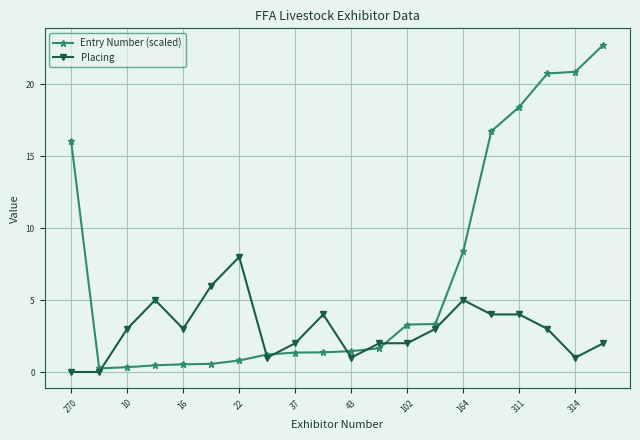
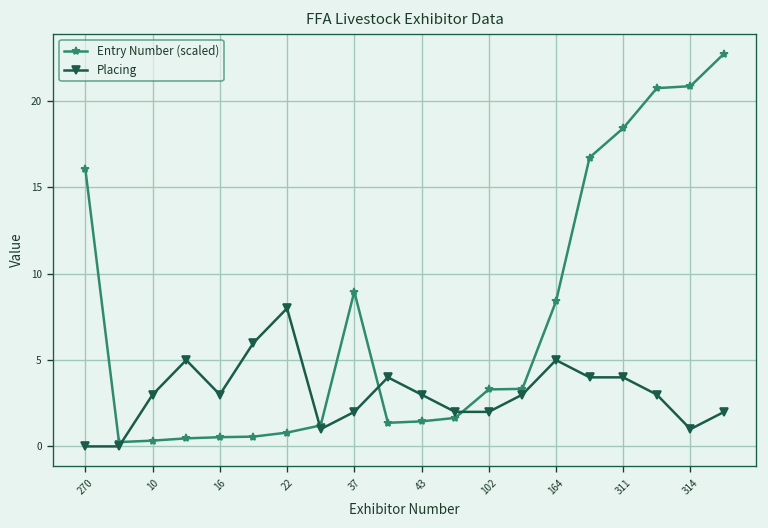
Entry Number (scaled), 37: 1.4 -> 9.0
Placing, 43: 1 -> 3
